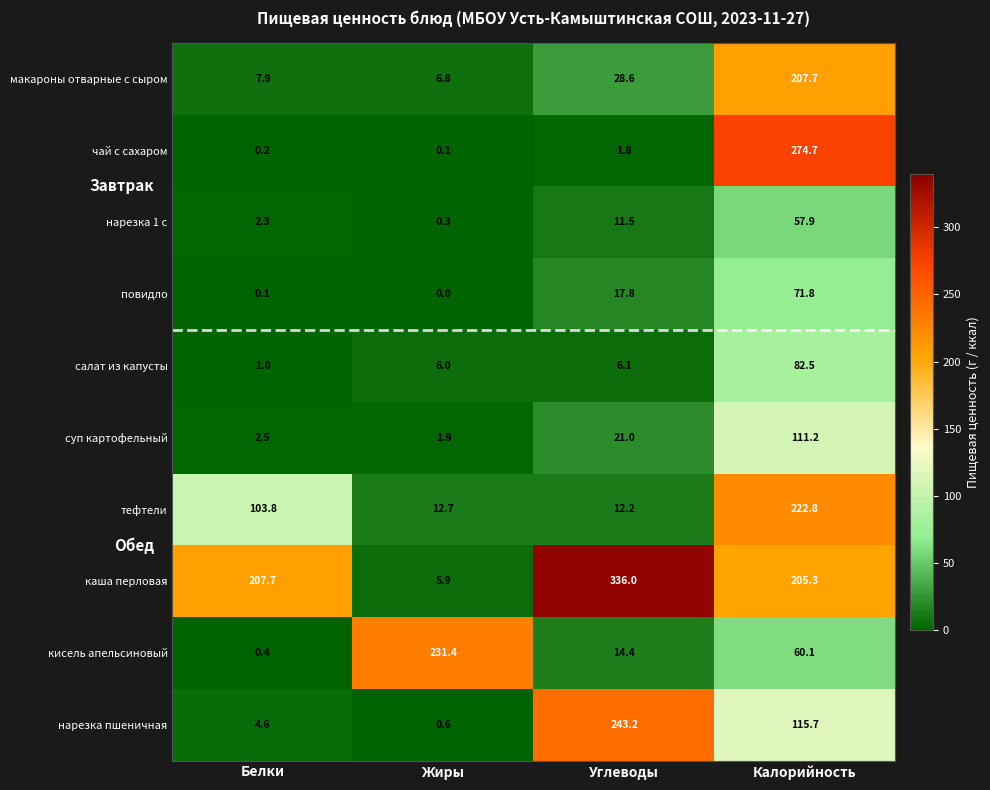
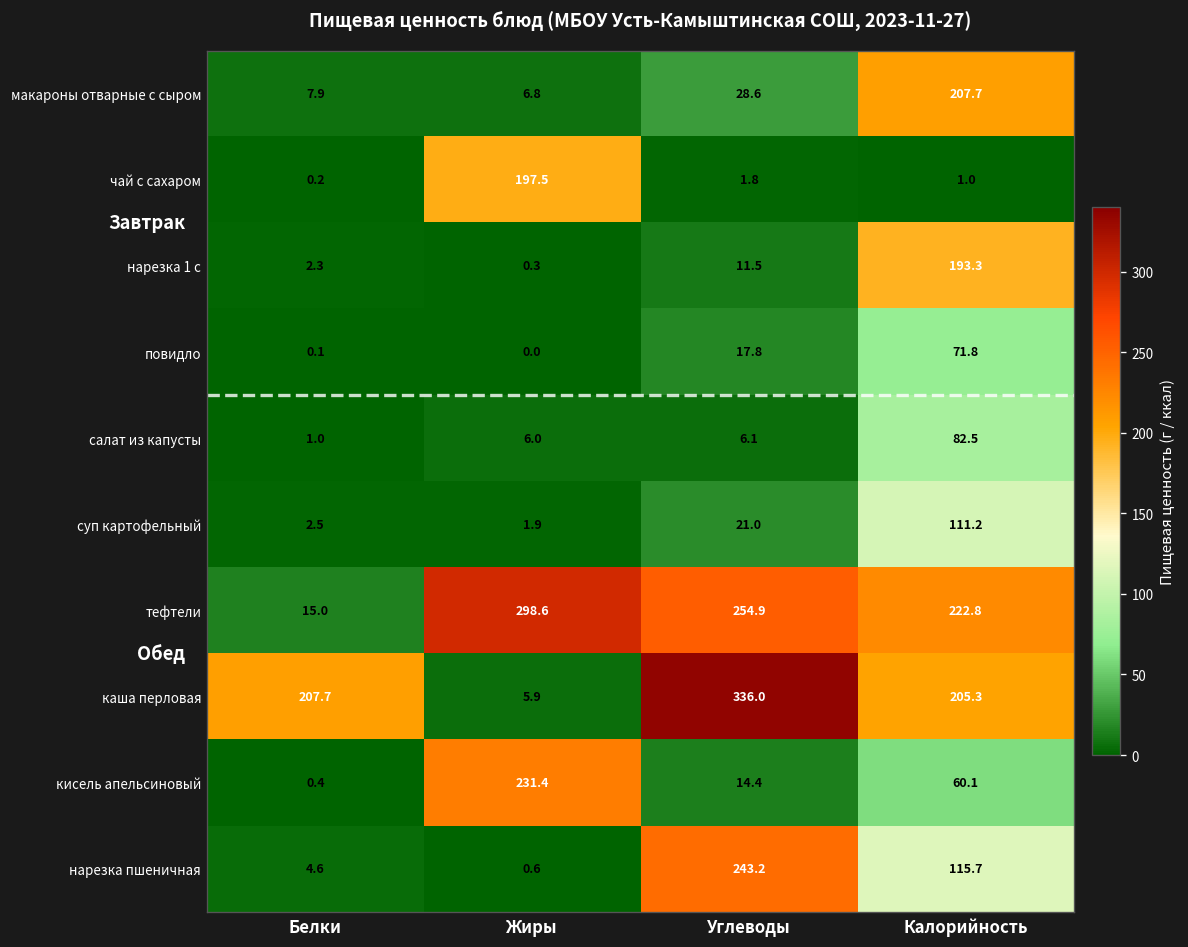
чай с сахаром, Жиры: 0.1 -> 197.5
чай с сахаром, Калорийность: 274.7 -> 1.0
нарезка 1 с, Калорийность: 57.9 -> 193.3
тефтели, Белки: 103.8 -> 15.0
тефтели, Жиры: 12.7 -> 298.6
тефтели, Углеводы: 12.2 -> 254.9
